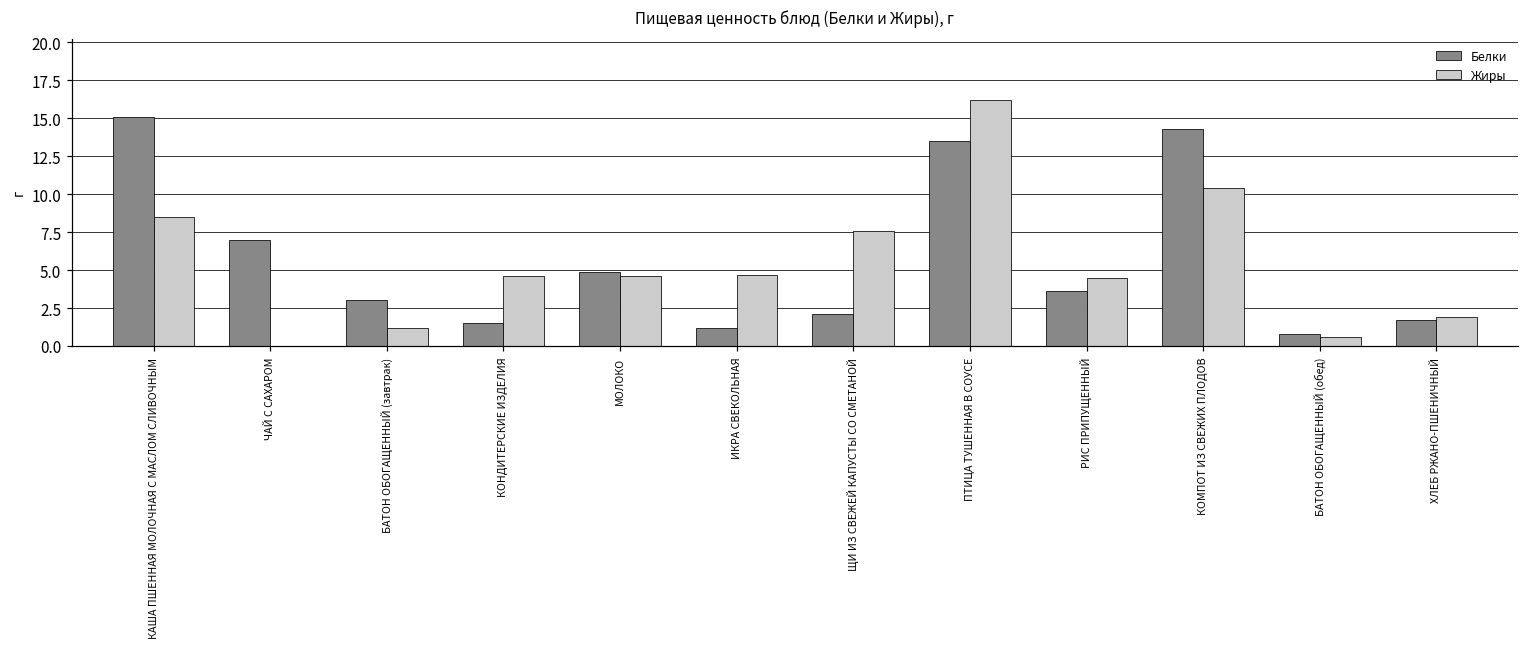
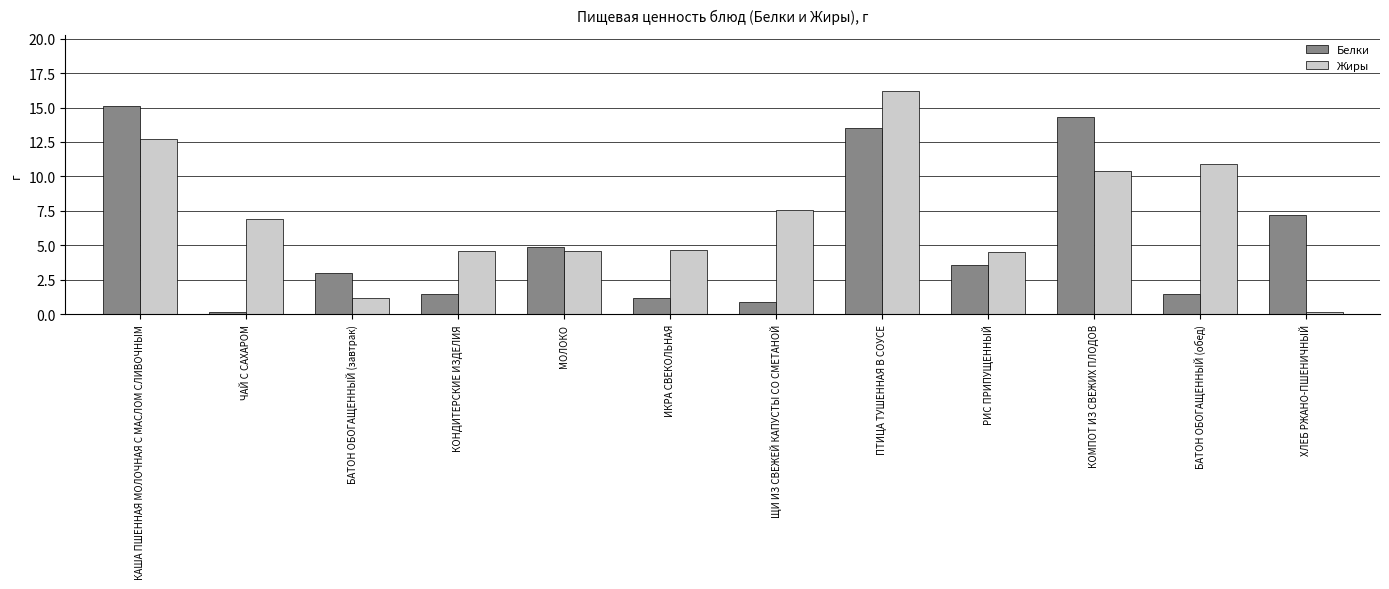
Жиры, КАША ПШЕННАЯ МОЛОЧНАЯ С МАСЛОМ СЛИВОЧНЫМ: 8.5 -> 12.7
Белки, ЧАЙ С САХАРОМ: 7.0 -> 0.2
Жиры, ЧАЙ С САХАРОМ: 0.0 -> 6.9
Белки, ЩИ ИЗ СВЕЖЕЙ КАПУСТЫ СО СМЕТАНОЙ: 2.1 -> 0.9
Белки, БАТОН ОБОГАЩЕННЫЙ (обед): 0.8 -> 1.5
Жиры, БАТОН ОБОГАЩЕННЫЙ (обед): 0.6 -> 10.9
Белки, ХЛЕБ РЖАНО-ПШЕНИЧНЫЙ: 1.7 -> 7.2
Жиры, ХЛЕБ РЖАНО-ПШЕНИЧНЫЙ: 1.9 -> 0.2
